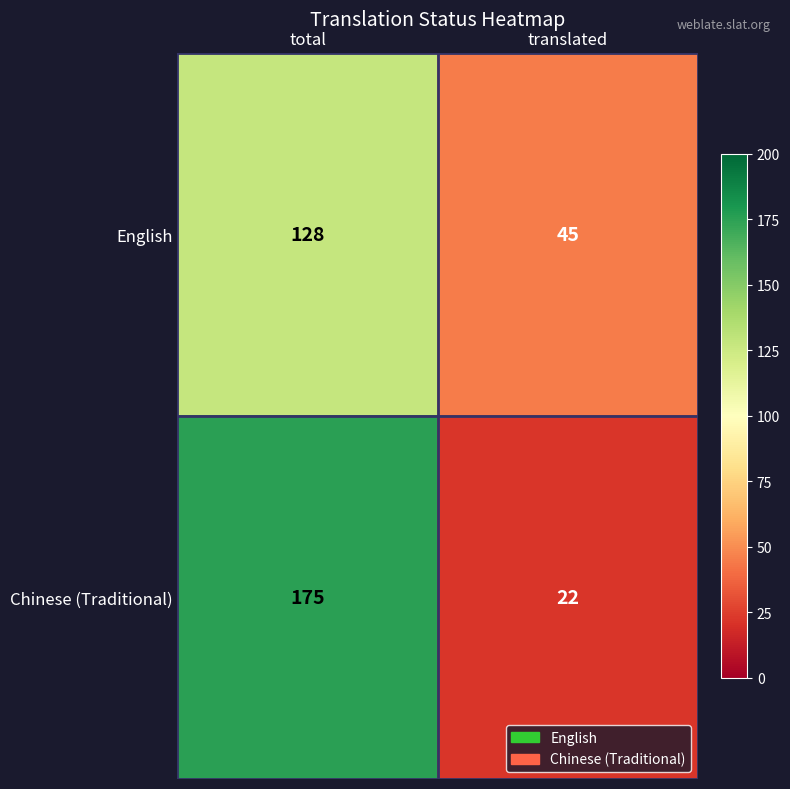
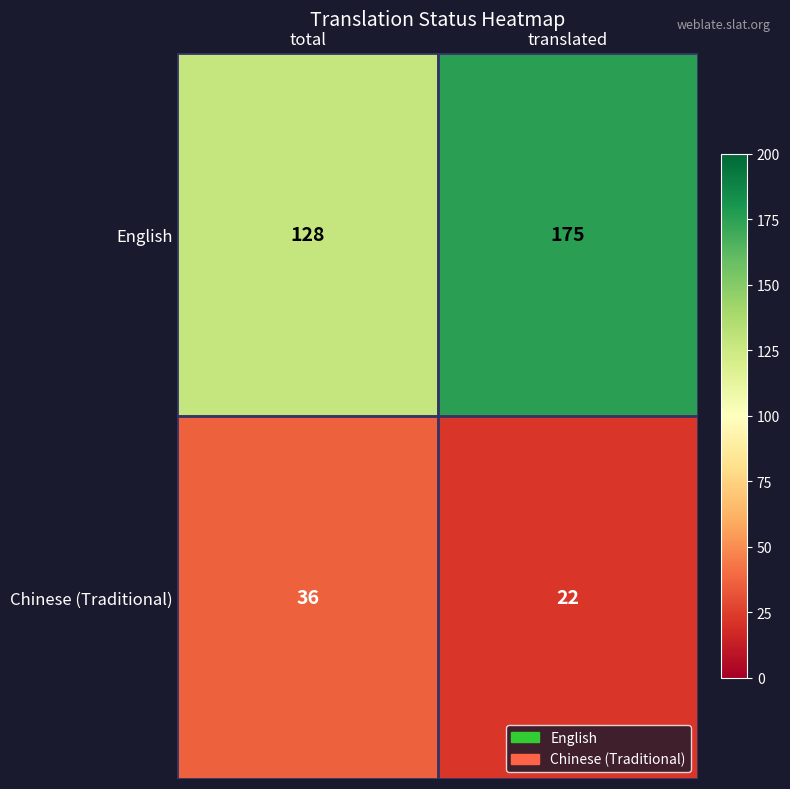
English, translated: 45 -> 175
Chinese (Traditional), total: 175 -> 36
